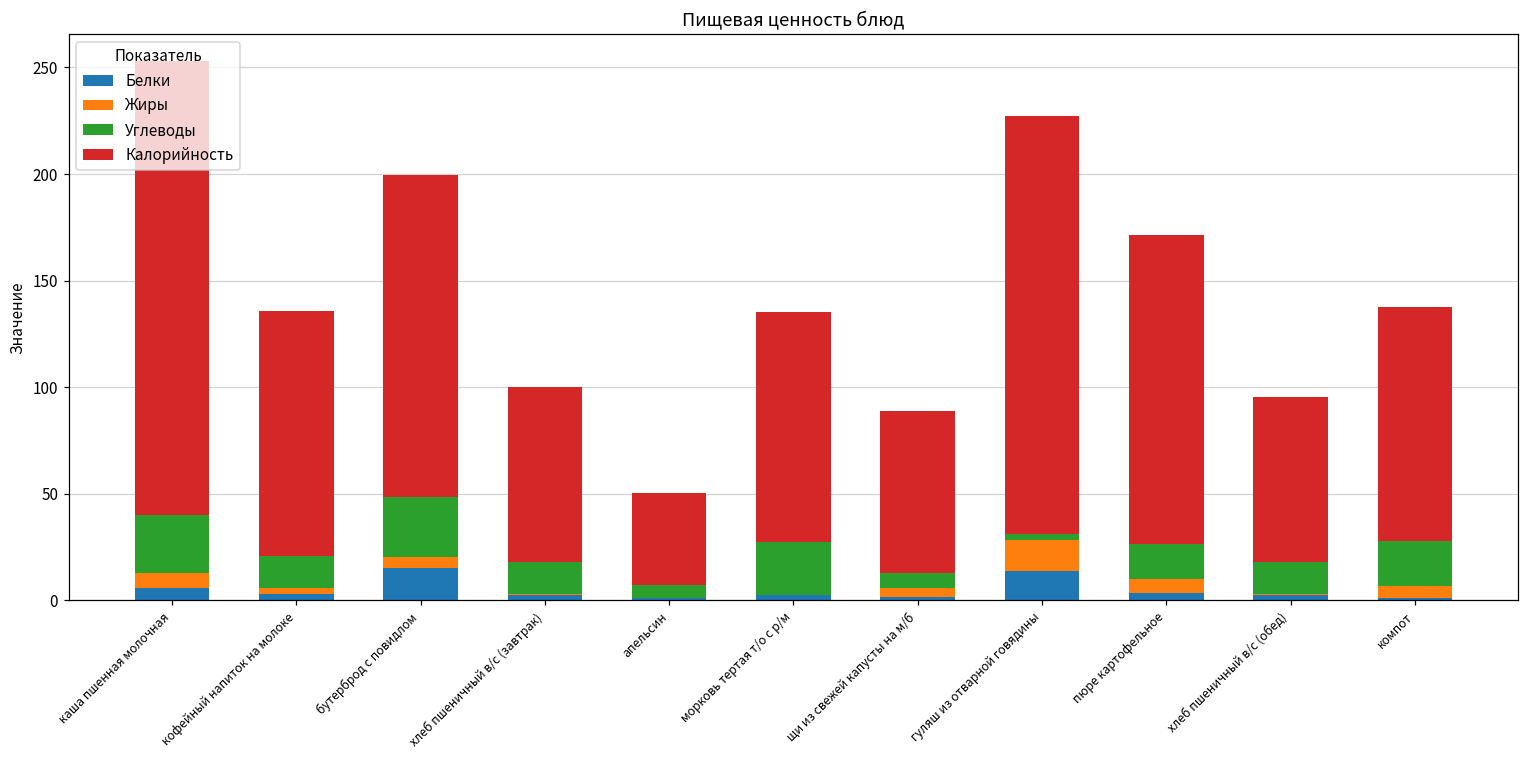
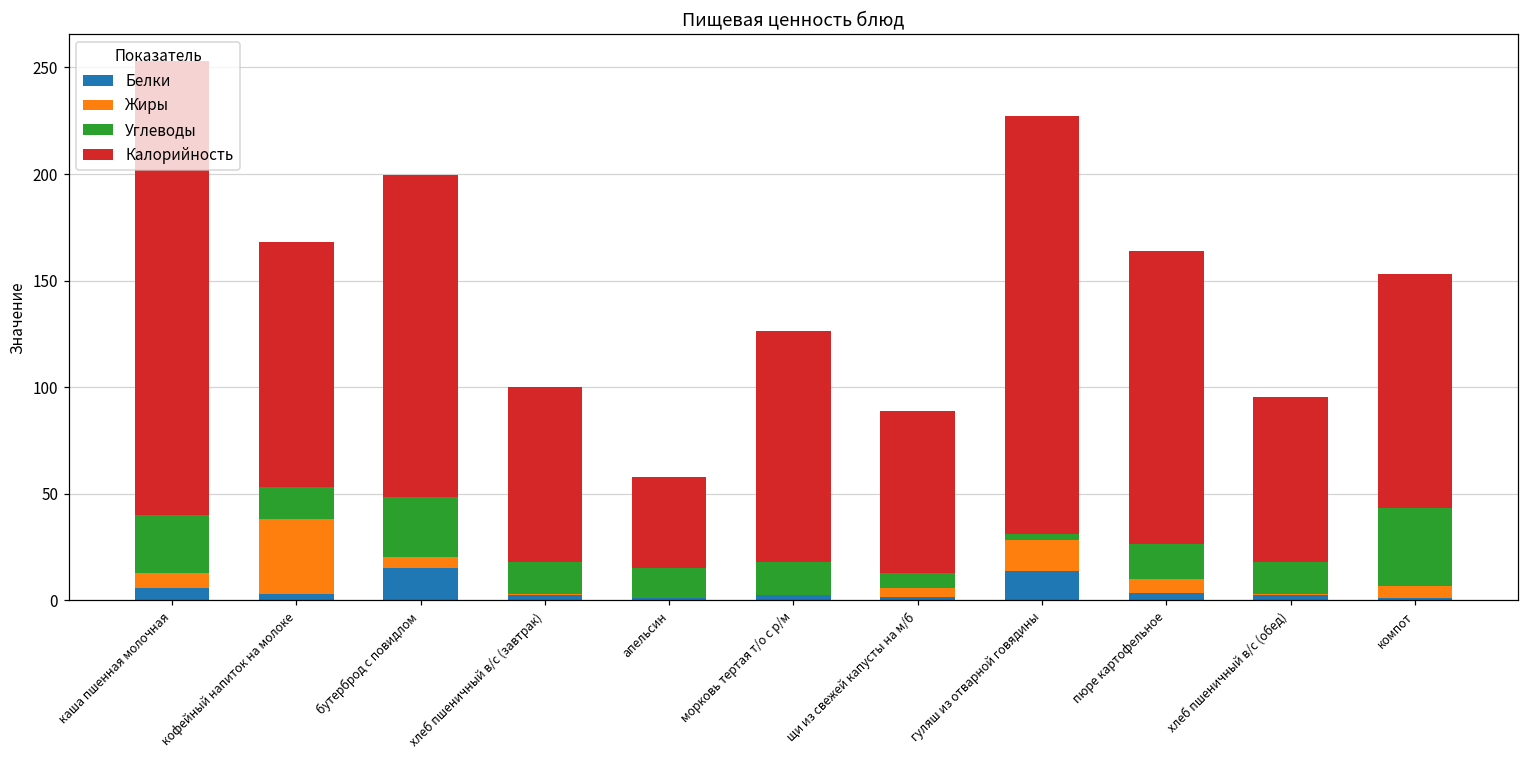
Жиры, кофейный напиток на молоке: 3 -> 35
Углеводы, апельсин: 6 -> 14
Углеводы, морковь тертая т/о с р/м: 25 -> 16
Калорийность, пюре картофельное: 145 -> 138
Углеводы, компот: 21 -> 37
